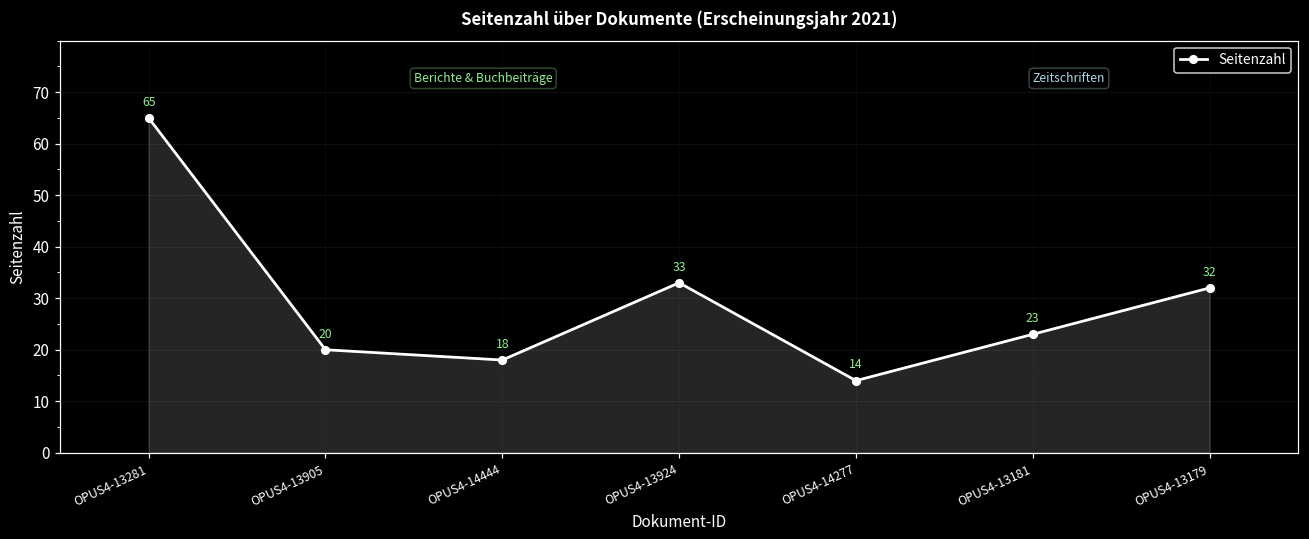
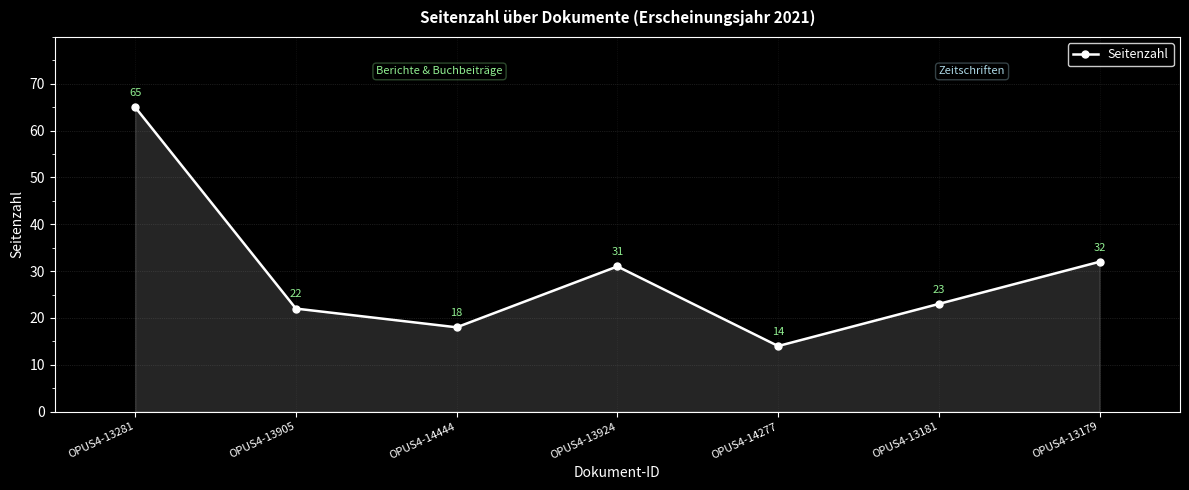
OPUS4-13905: 20 -> 22
OPUS4-13924: 33 -> 31
